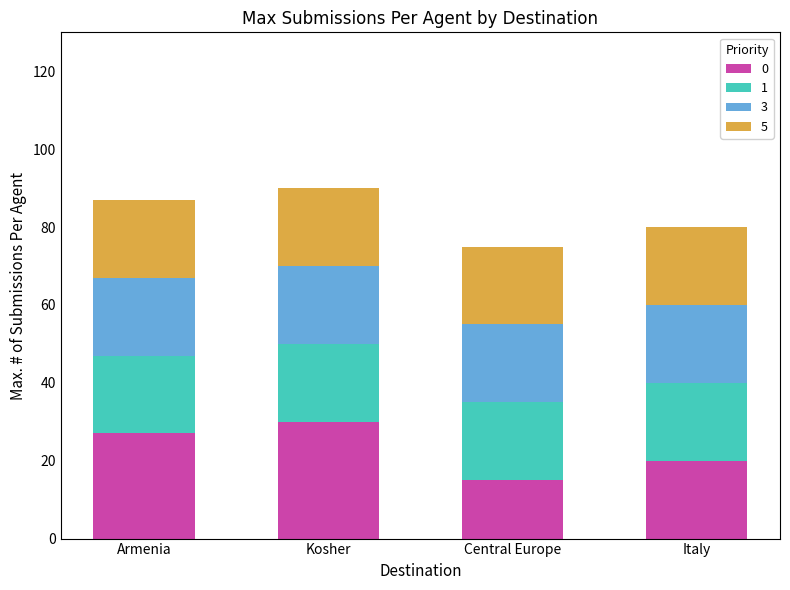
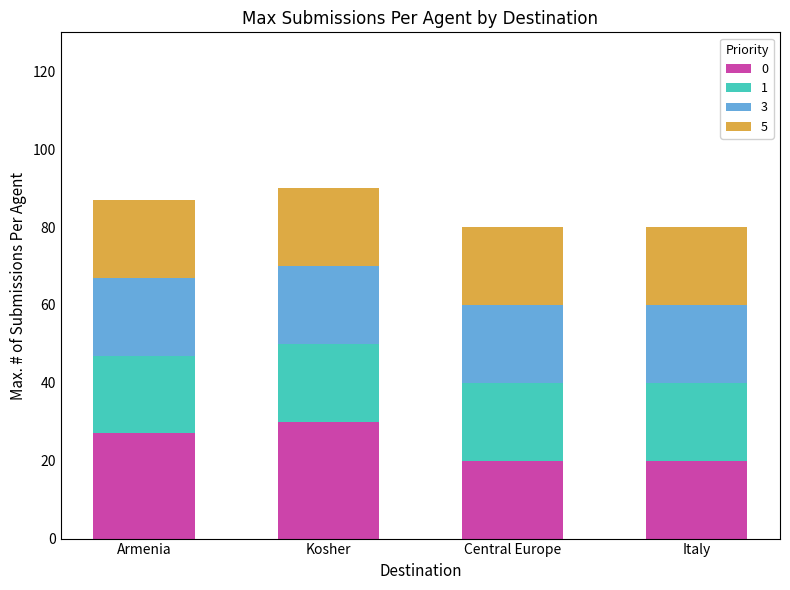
0, Central Europe: 15 -> 20
